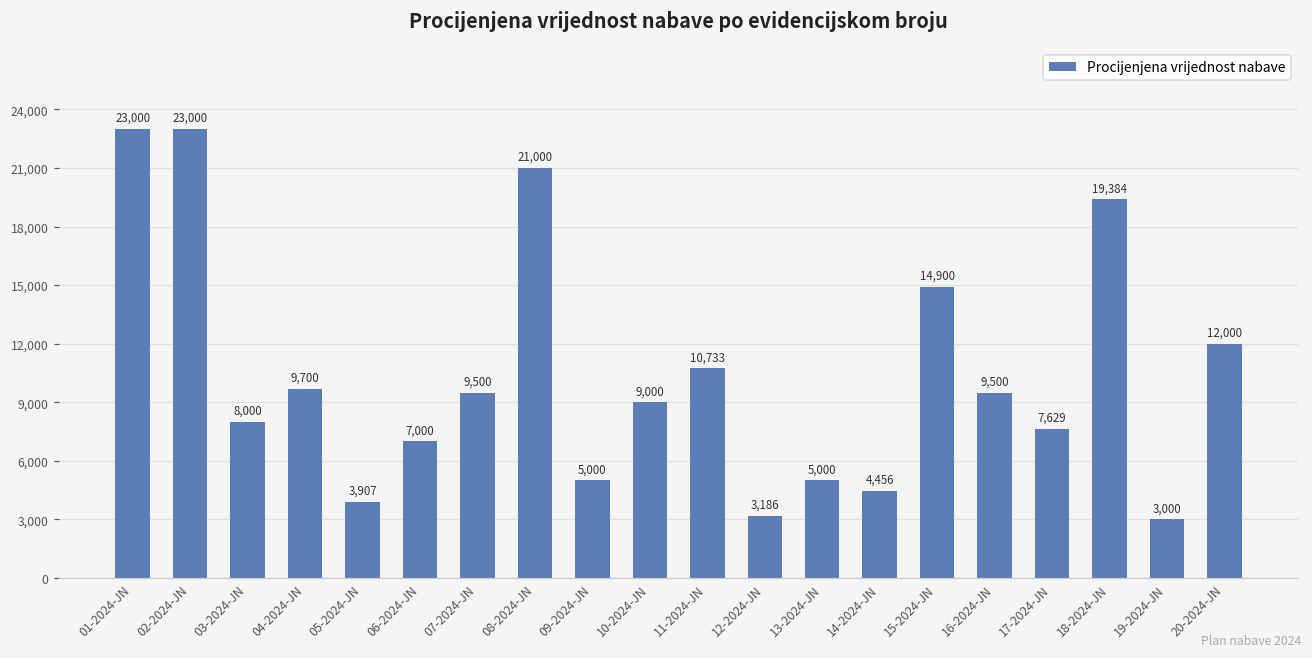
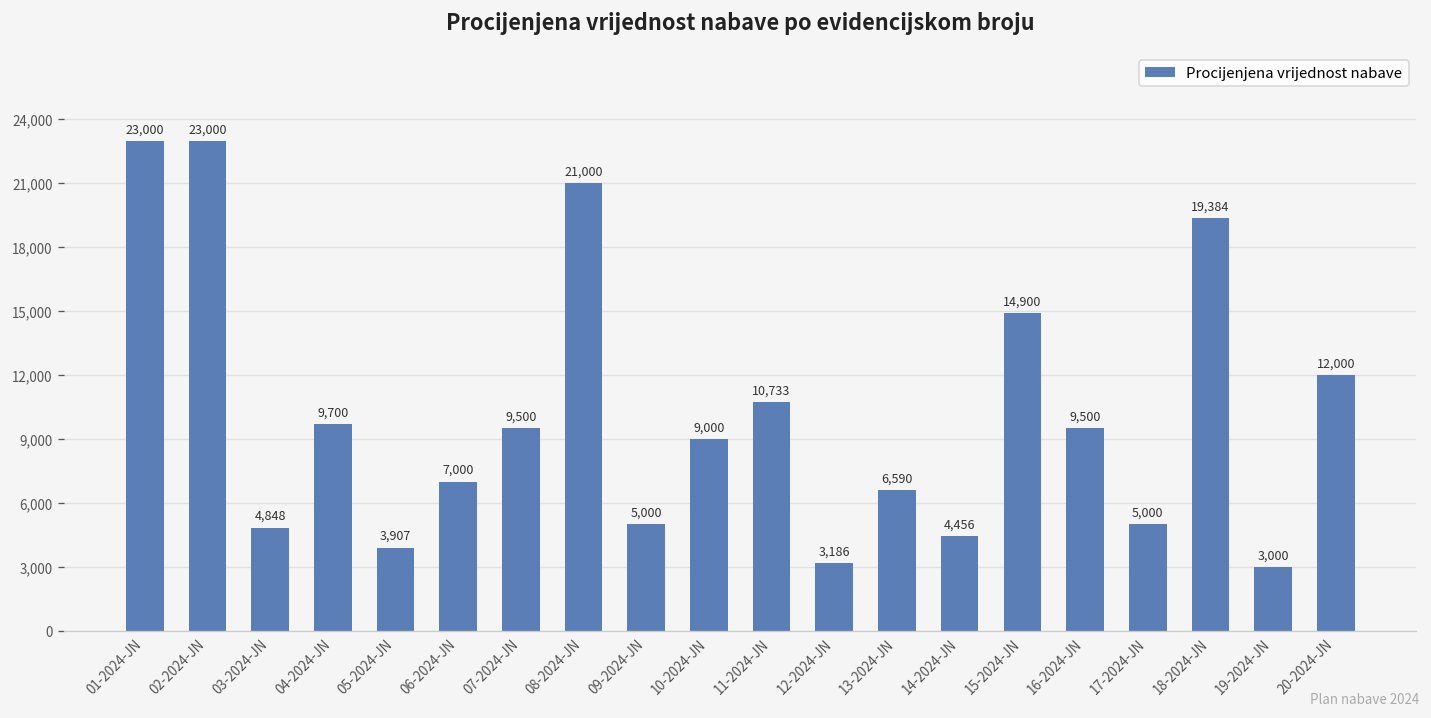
03-2024-JN: 8,000 -> 4,848
13-2024-JN: 5,000 -> 6,590
17-2024-JN: 7,629 -> 5,000
